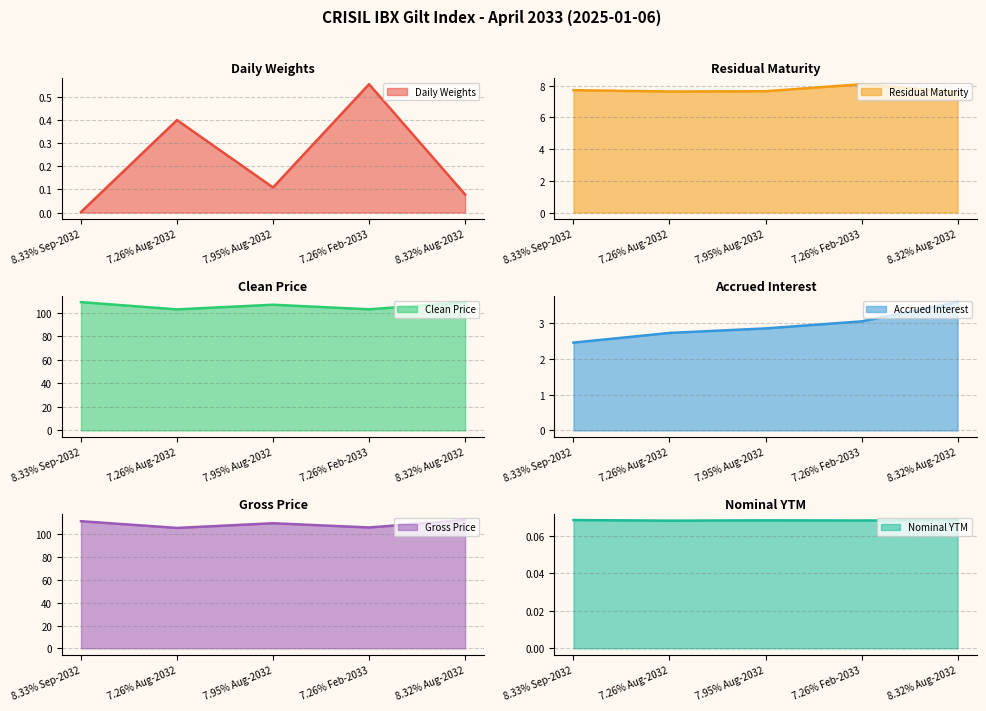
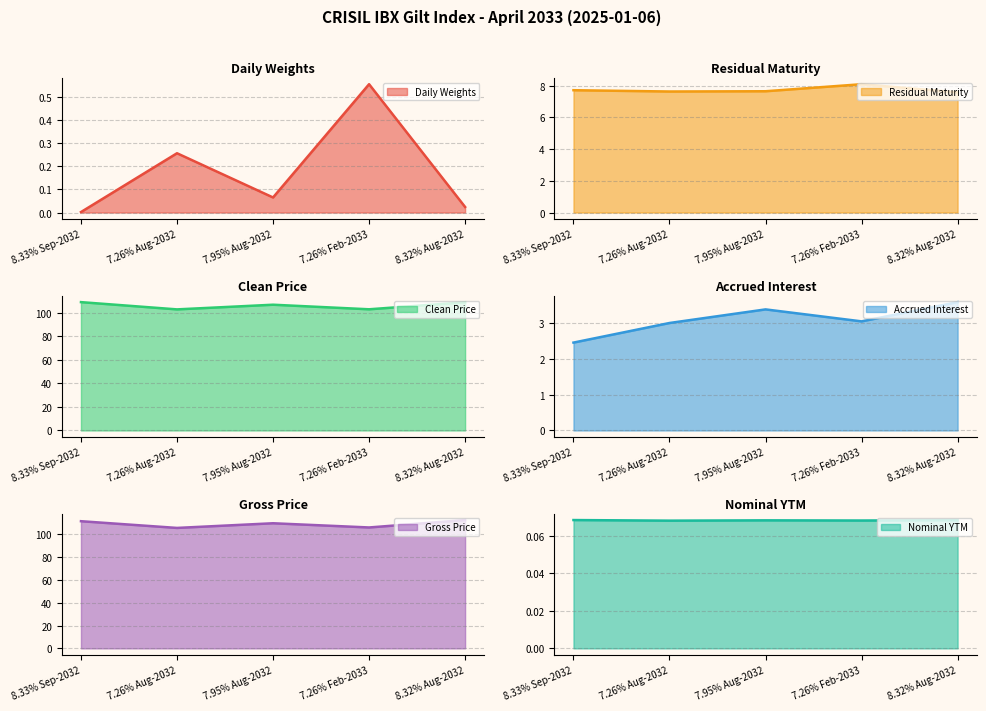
Daily Weights, 7.26% Aug-2032: 0.40 -> 0.26
Daily Weights, 7.95% Aug-2032: 0.11 -> 0.07
Daily Weights, 8.32% Aug-2032: 0.08 -> 0.02
Accrued Interest, 7.26% Aug-2032: 2.7 -> 3.0
Accrued Interest, 7.95% Aug-2032: 2.8 -> 3.4
